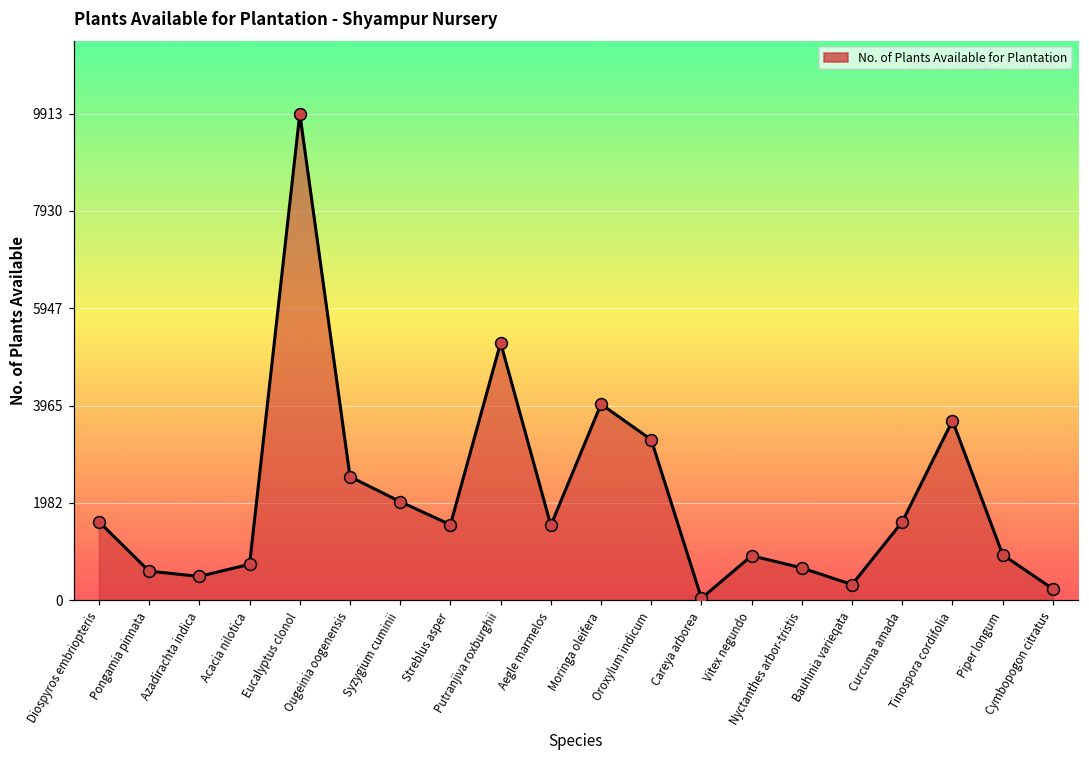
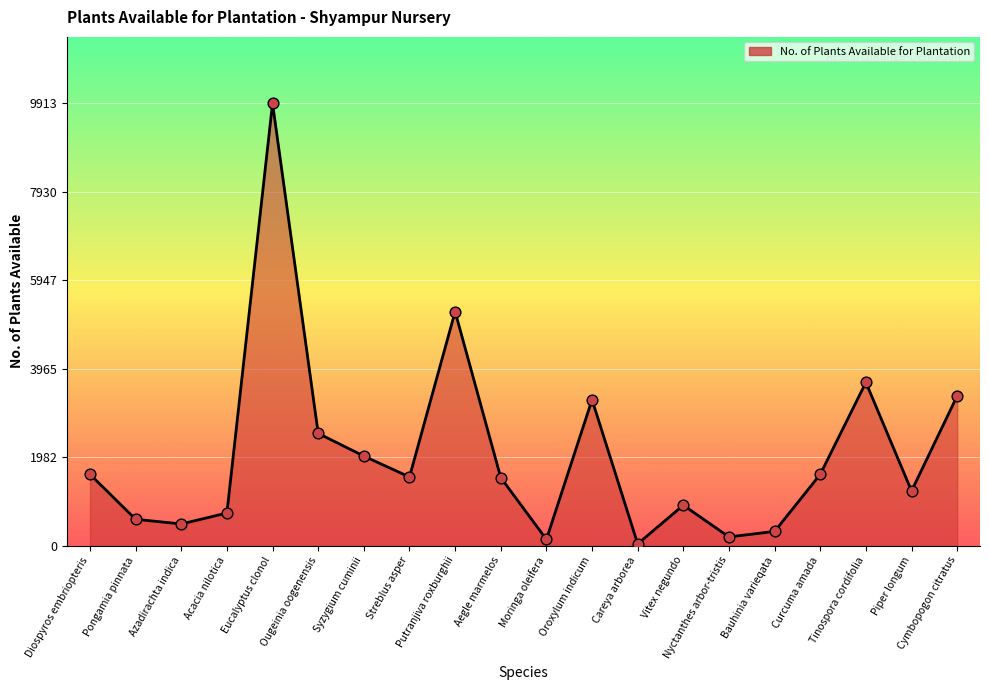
Moringa oleifera: 4000 -> 100
Nyctanthes arbor-tristis: 700 -> 200
Piper longum: 900 -> 1200
Cymbopogon citratus: 200 -> 3400
